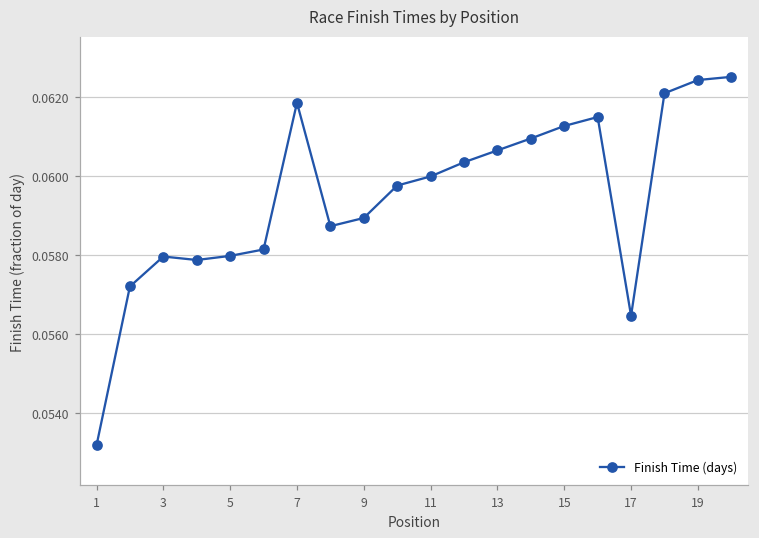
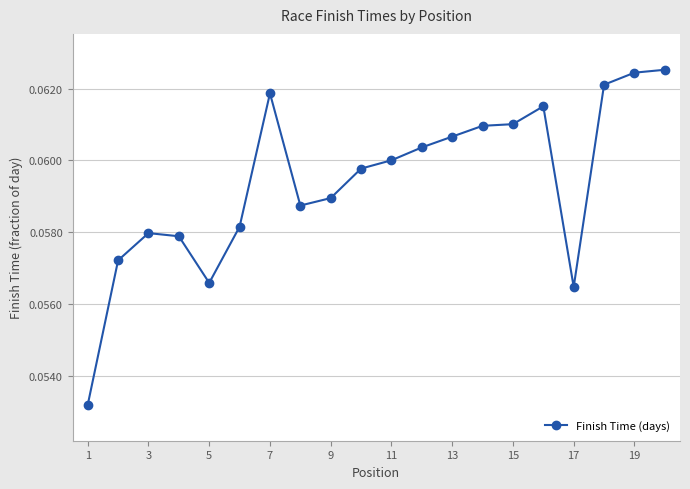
5: 0.0580 -> 0.0566
15: 0.0613 -> 0.0610
